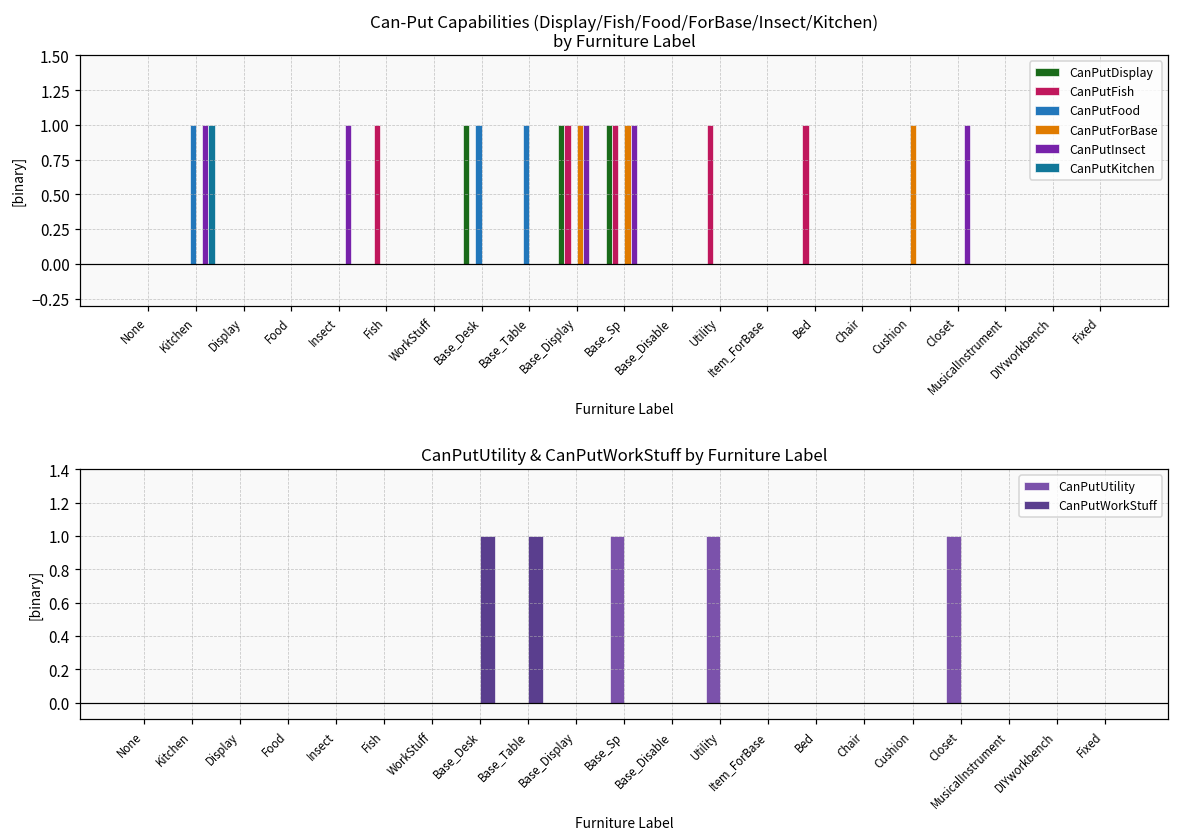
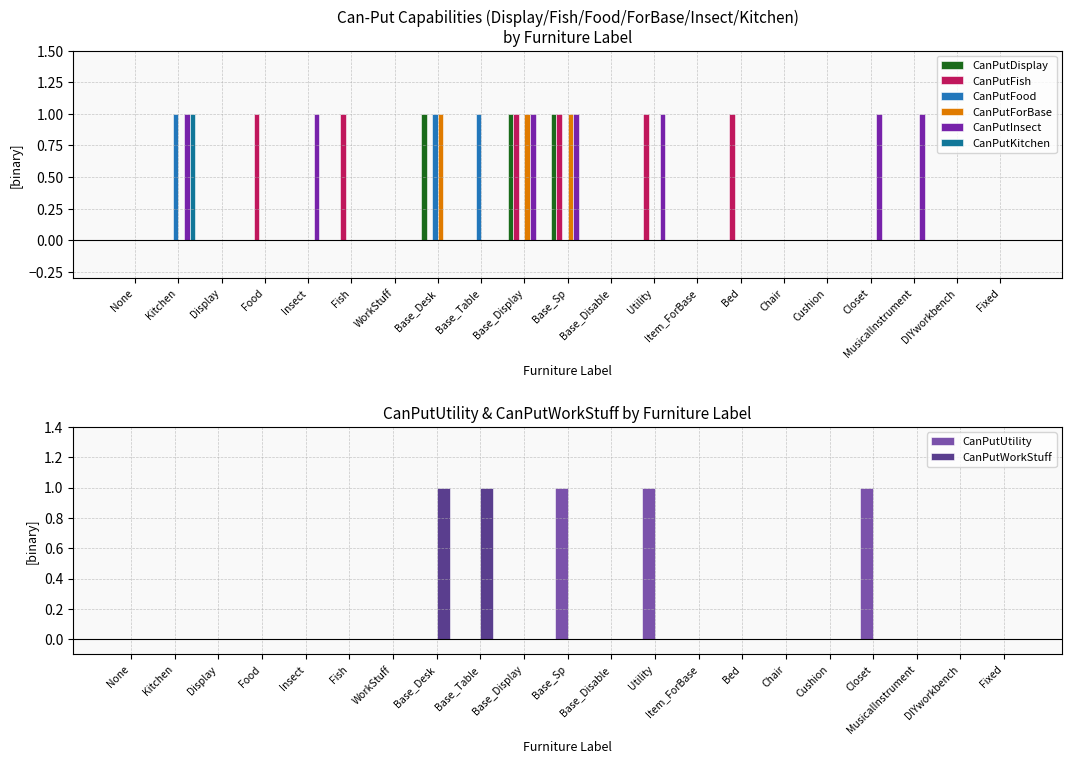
Can-Put Capabilities (Display/Fish/Food/ForBase/Insect/Kitchen) by Furniture Label, CanPutFish, Food: 0 -> 1
Can-Put Capabilities (Display/Fish/Food/ForBase/Insect/Kitchen) by Furniture Label, CanPutForBase, Base_Desk: 0 -> 1
Can-Put Capabilities (Display/Fish/Food/ForBase/Insect/Kitchen) by Furniture Label, CanPutInsect, Utility: 0 -> 1
Can-Put Capabilities (Display/Fish/Food/ForBase/Insect/Kitchen) by Furniture Label, CanPutForBase, Cushion: 1 -> 0
Can-Put Capabilities (Display/Fish/Food/ForBase/Insect/Kitchen) by Furniture Label, CanPutInsect, MusicalInstrument: 0 -> 1
